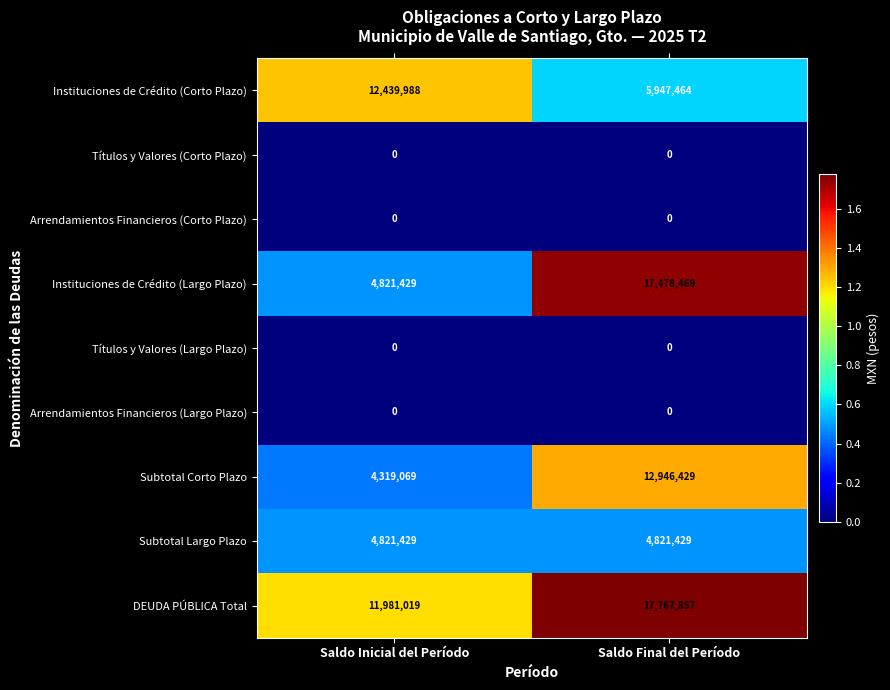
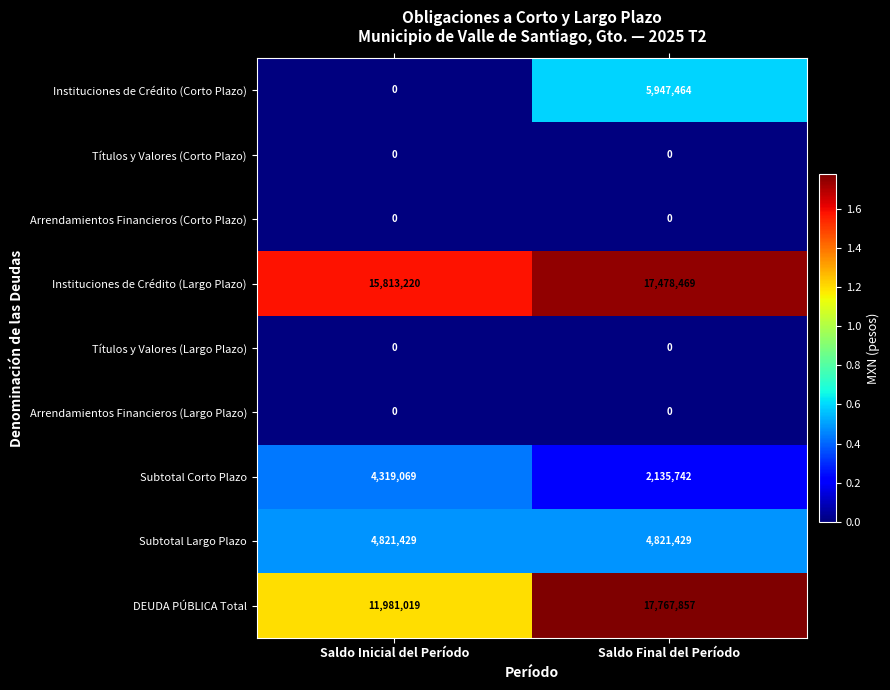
Instituciones de Crédito (Corto Plazo), Saldo Inicial del Período: 12,439,988 -> 0
Instituciones de Crédito (Largo Plazo), Saldo Inicial del Período: 4,821,429 -> 15,813,220
Subtotal Corto Plazo, Saldo Final del Período: 12,946,429 -> 2,135,742
